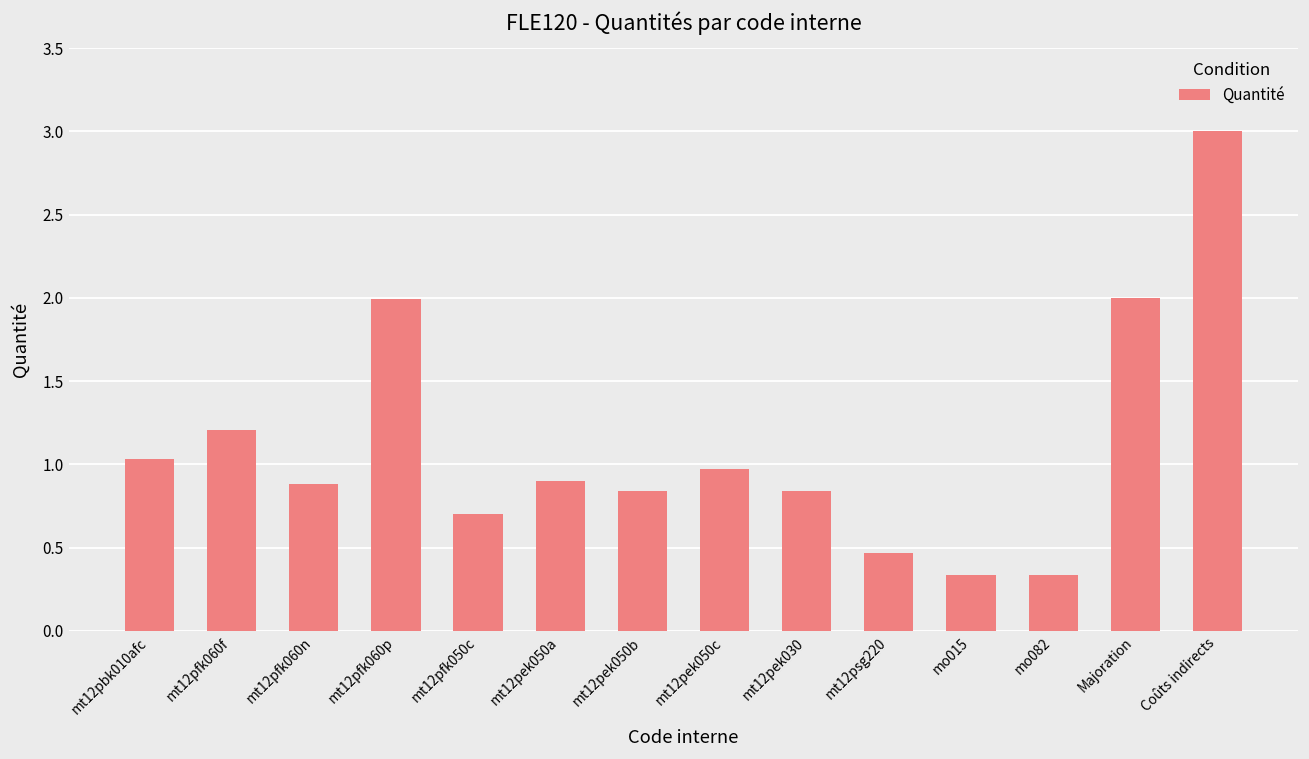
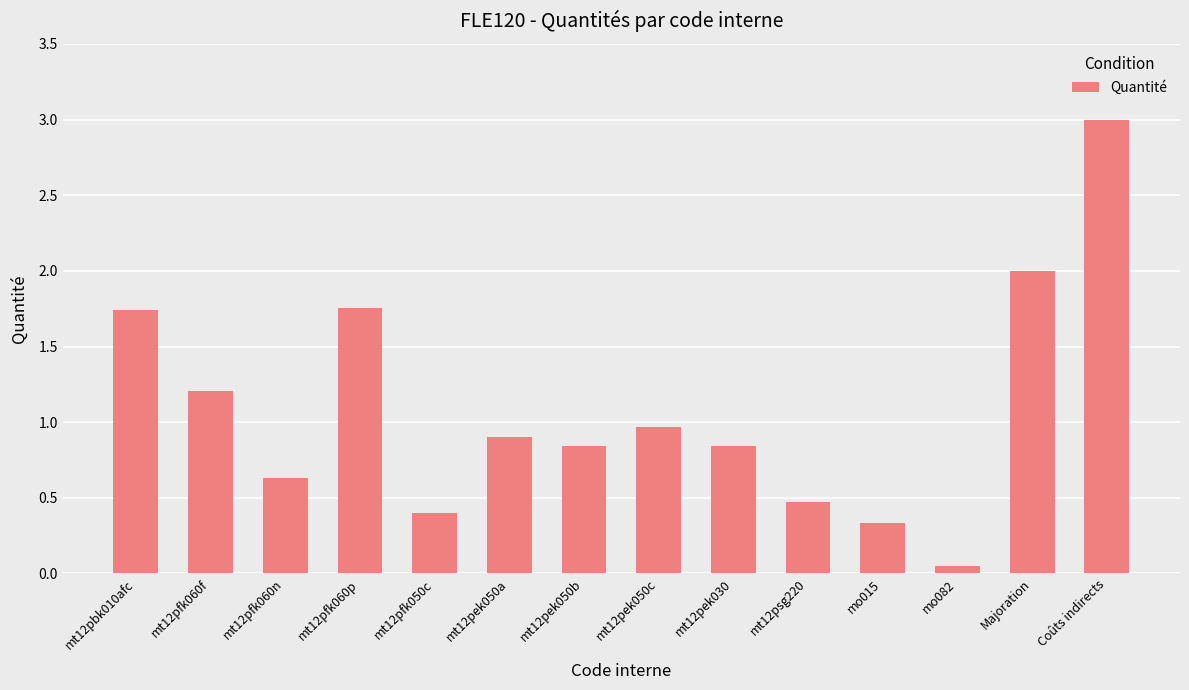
mt12pbk010afc: 1.03 -> 1.74
mt12pfk060n: 0.88 -> 0.63
mt12pfk060p: 1.99 -> 1.75
mt12pfk050c: 0.7 -> 0.4
mo082: 0.34 -> 0.05
